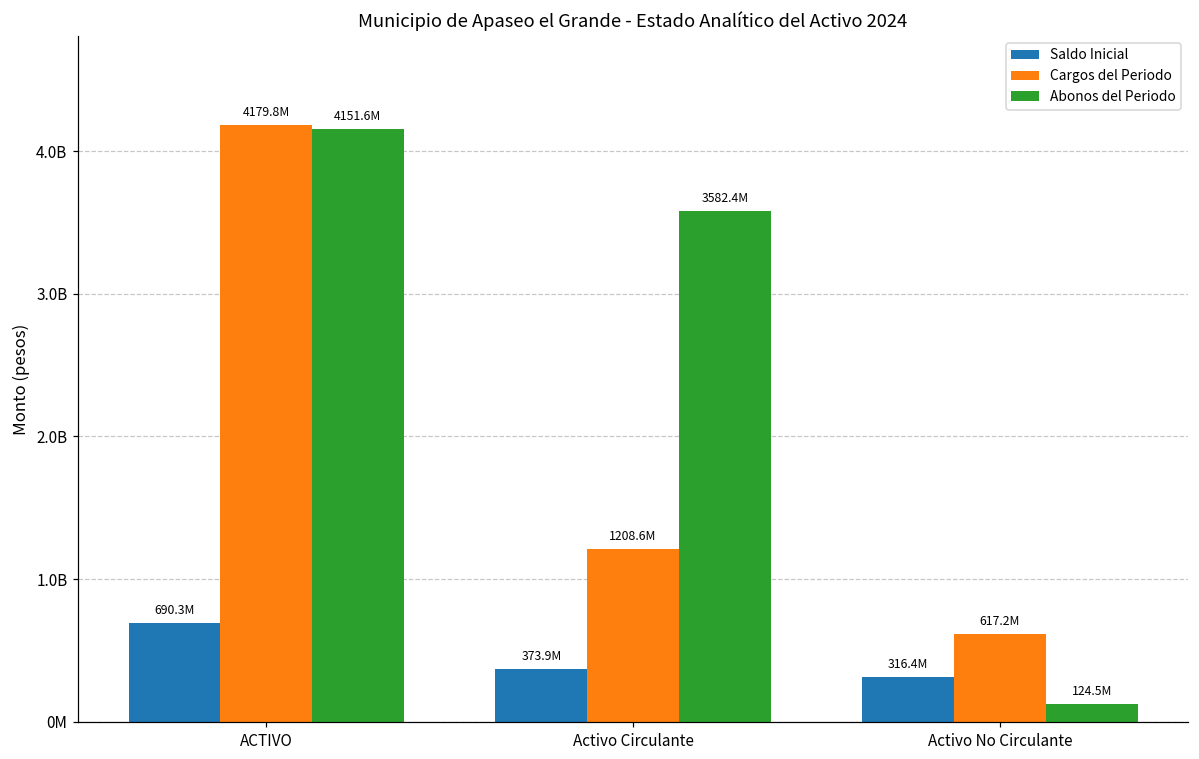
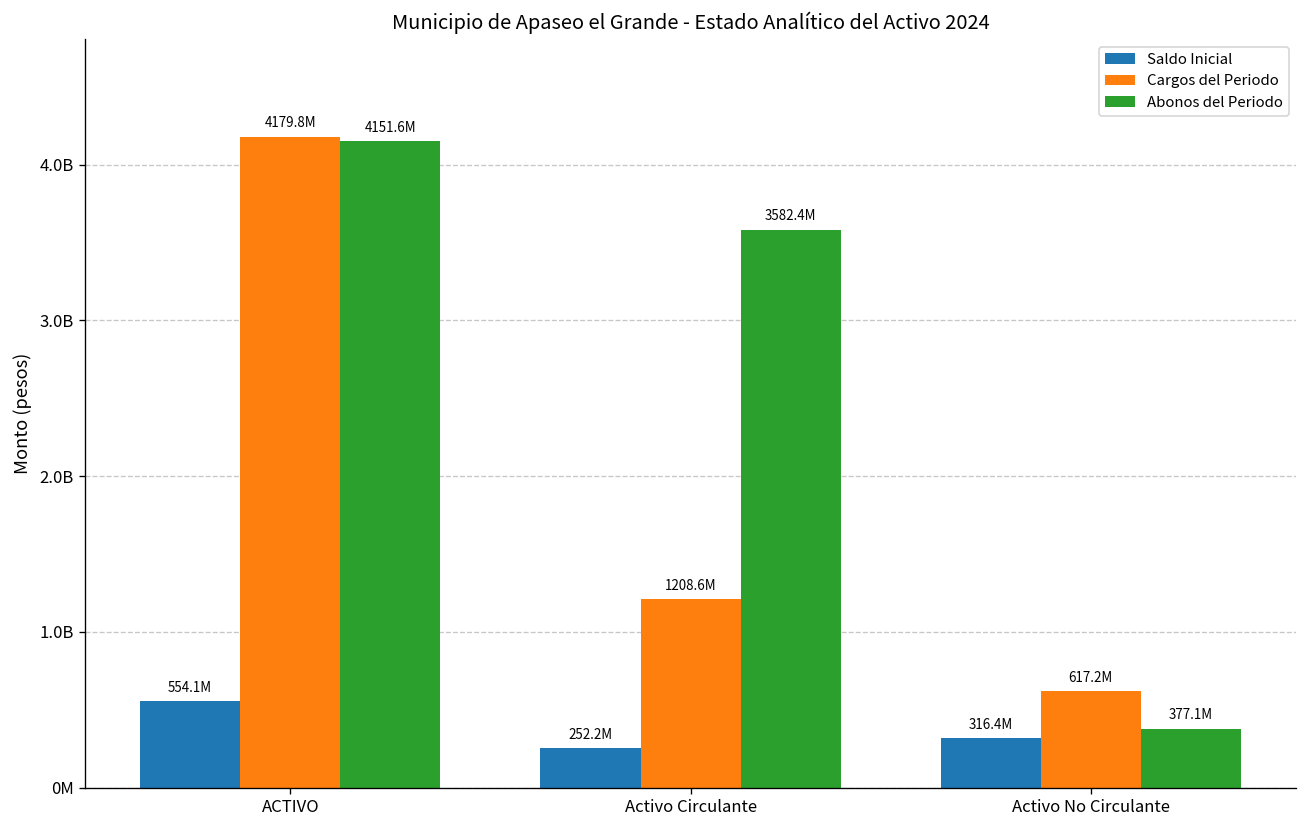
Saldo Inicial, ACTIVO: 690.3M -> 554.1M
Saldo Inicial, Activo Circulante: 373.9M -> 252.2M
Abonos del Periodo, Activo No Circulante: 124.5M -> 377.1M
